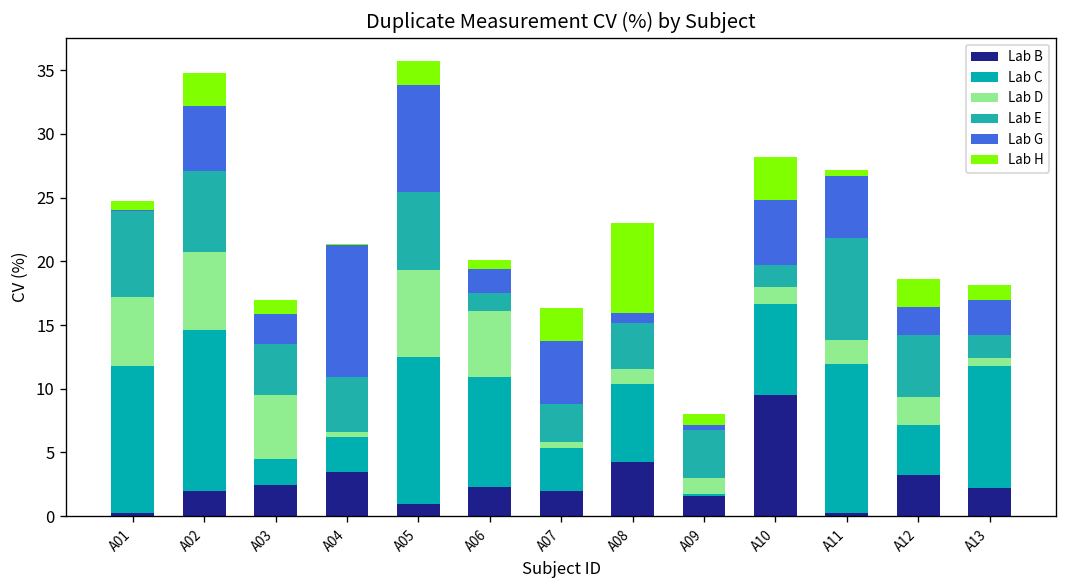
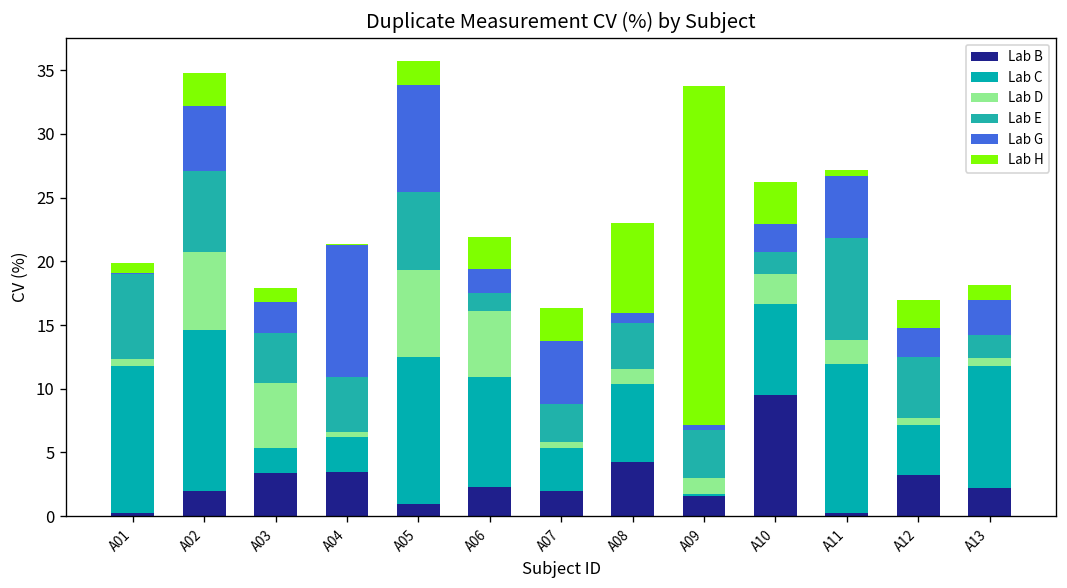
Lab D, A01: 5.4 -> 0.5
Lab B, A03: 2.5 -> 3.4
Lab H, A06: 0.7 -> 2.5
Lab H, A09: 0.9 -> 26.6
Lab D, A10: 1.4 -> 2.4
Lab G, A10: 5.1 -> 2.2
Lab D, A12: 2.2 -> 0.6
